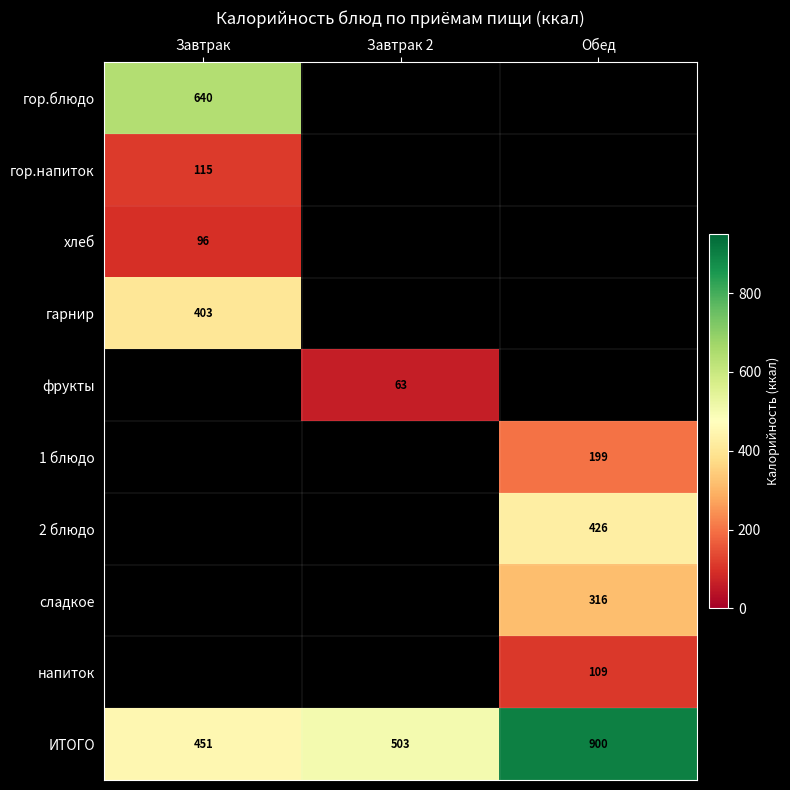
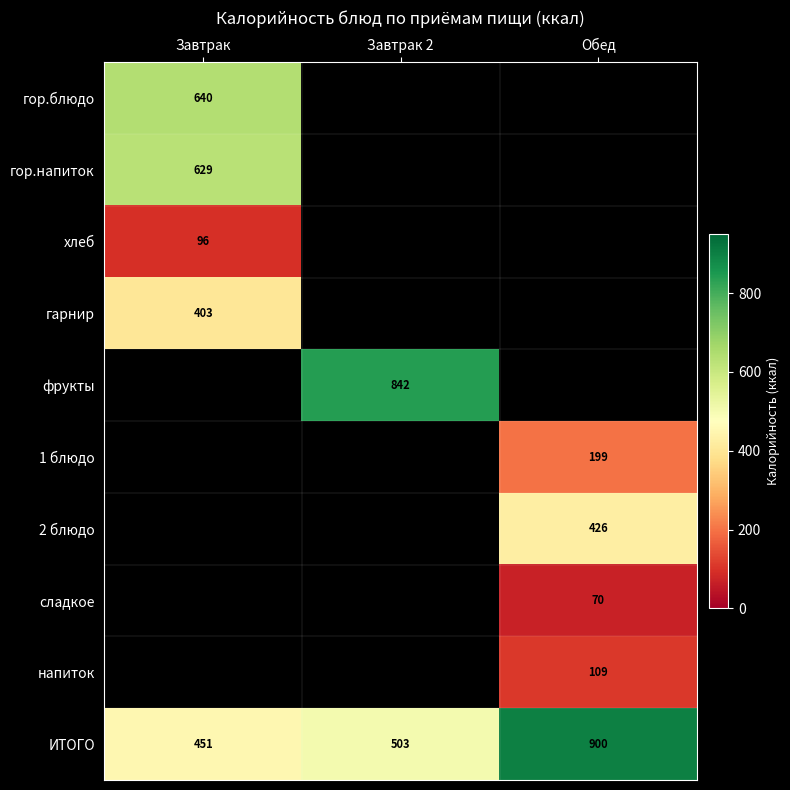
гор.напиток, Завтрак: 115 -> 629
фрукты, Завтрак 2: 63 -> 842
сладкое, Обед: 316 -> 70
